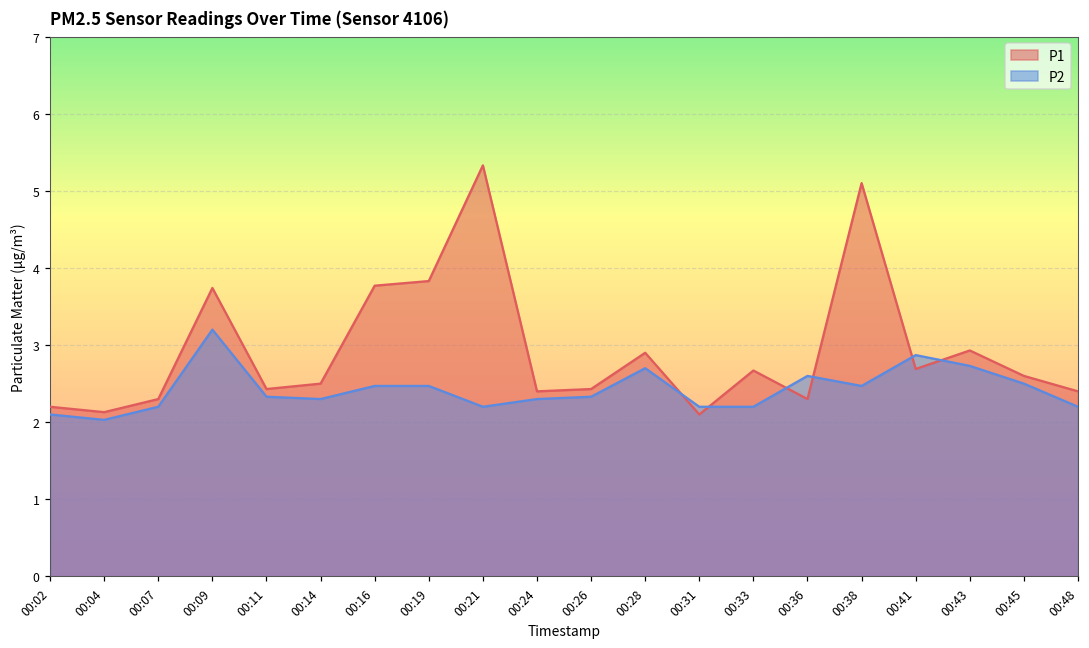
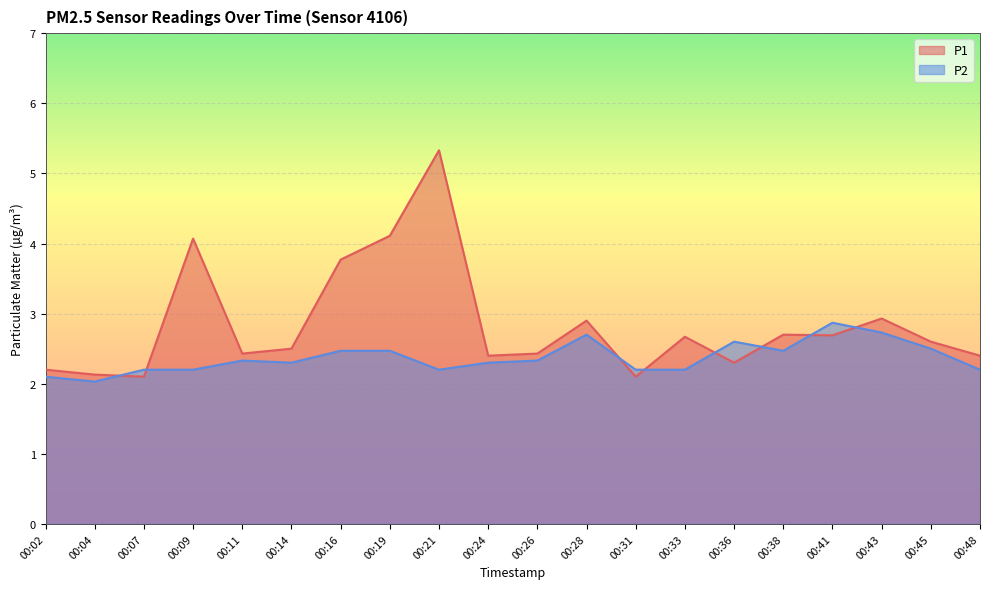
P1, 00:07: 2.3 -> 2.1
P1, 00:09: 3.7 -> 4.1
P2, 00:09: 3.2 -> 2.2
P1, 00:19: 3.8 -> 4.1
P1, 00:38: 5.1 -> 2.7
